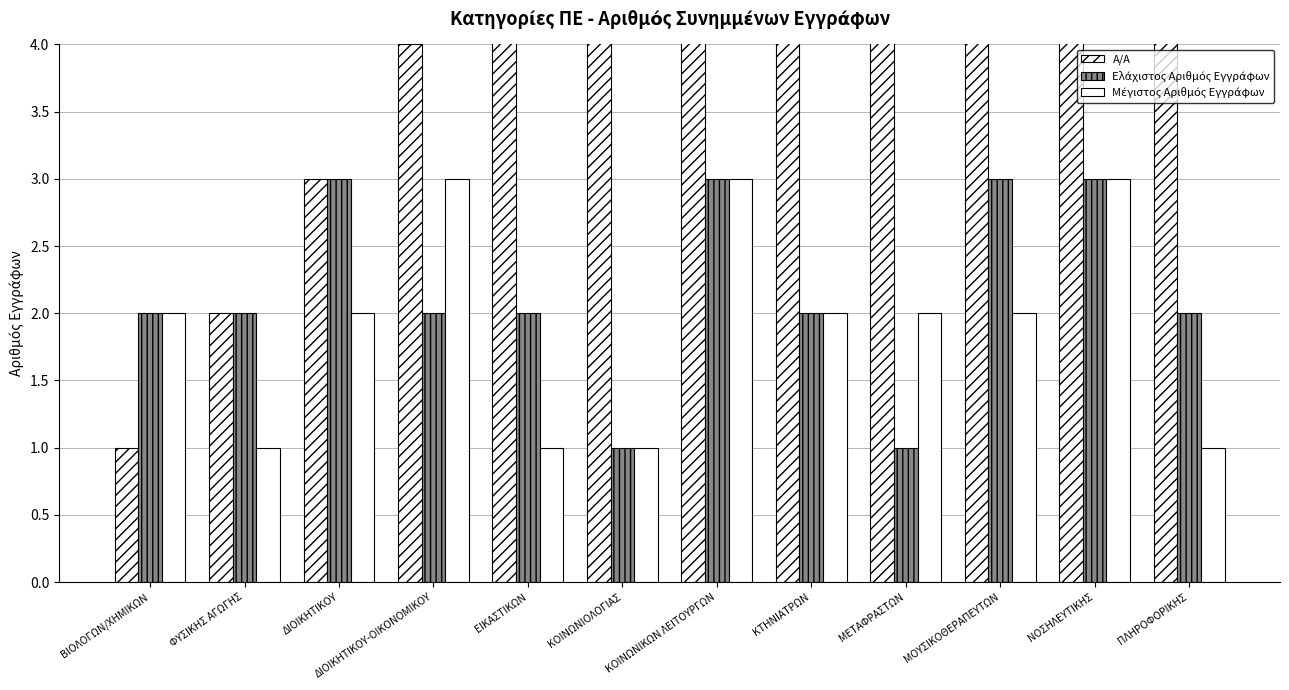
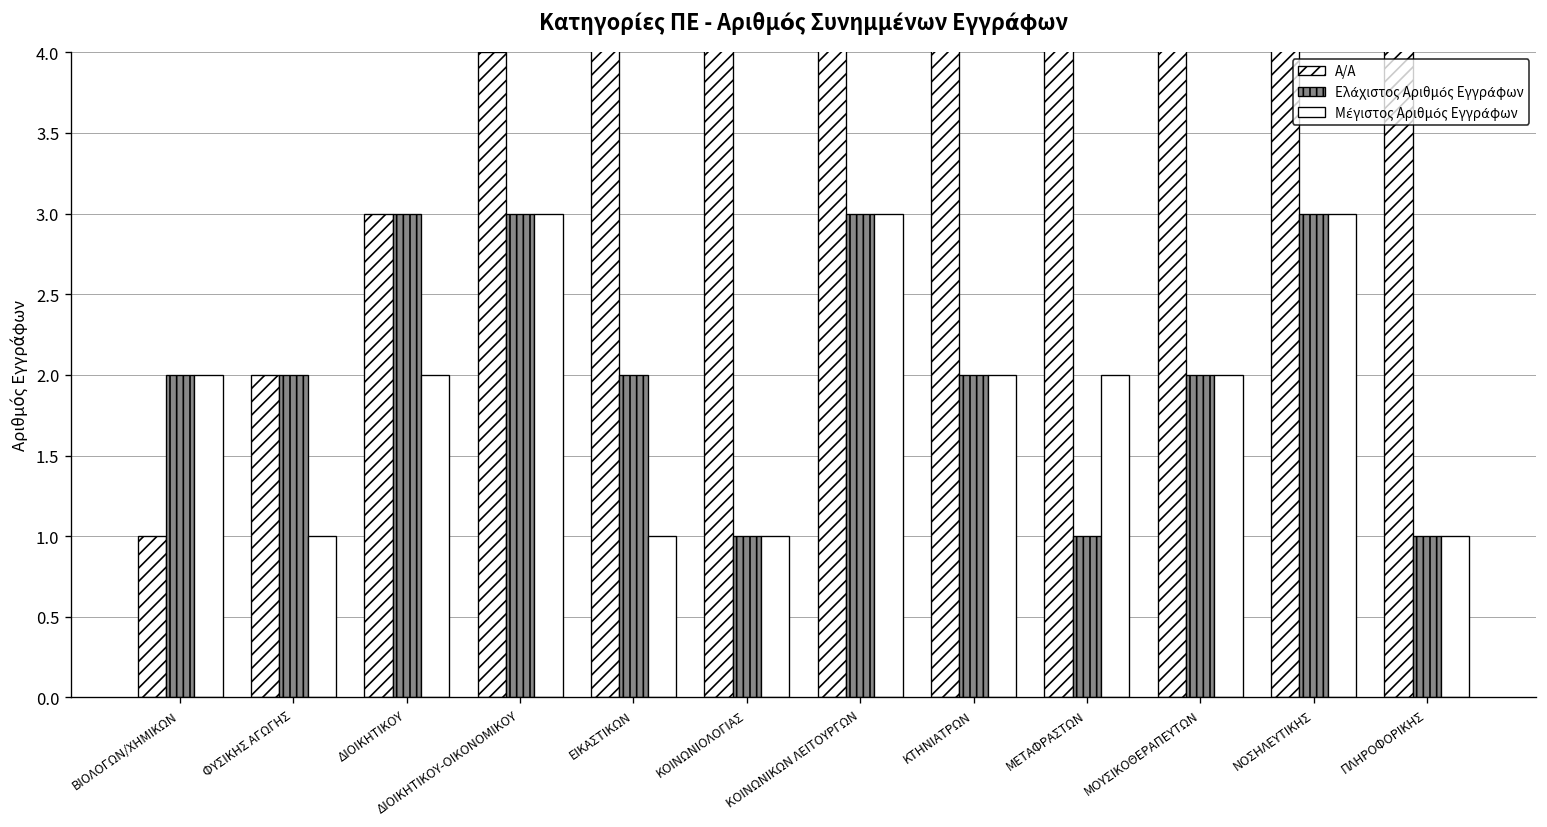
Ελάχιστος Αριθμός Εγγράφων, ΔΙΟΙΚΗΤΙΚΟΥ-ΟΙΚΟΝΟΜΙΚΟΥ: 2 -> 3
Ελάχιστος Αριθμός Εγγράφων, ΜΟΥΣΙΚΟΘΕΡΑΠΕΥΤΩΝ: 3 -> 2
Ελάχιστος Αριθμός Εγγράφων, ΠΛΗΡΟΦΟΡΙΚΗΣ: 2 -> 1
